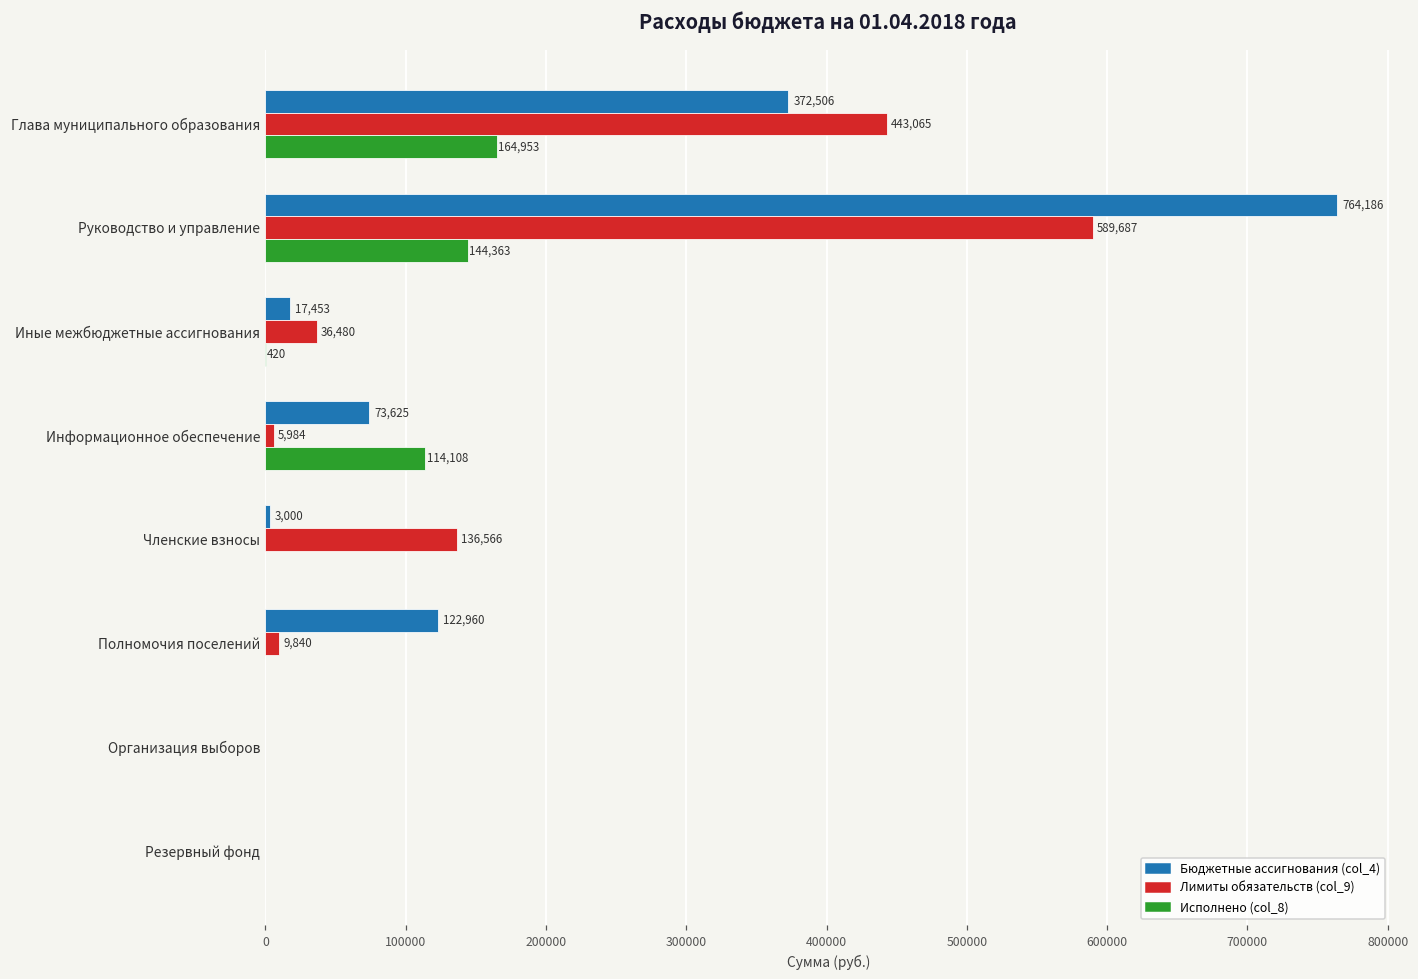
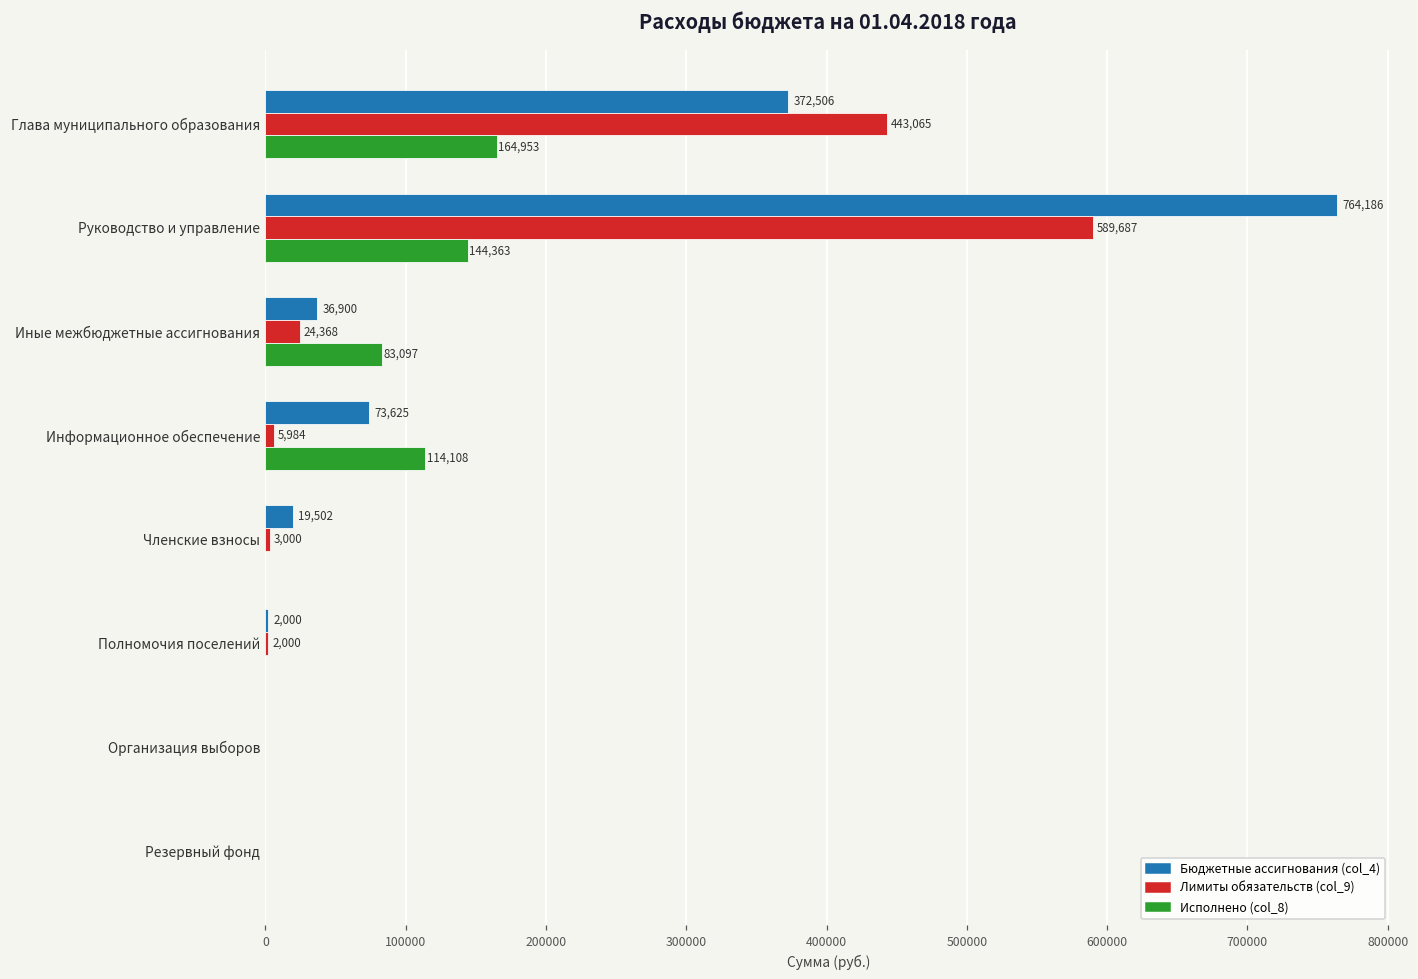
Бюджетные ассигнования (col_4), Иные межбюджетные ассигнования: 17,453 -> 36,900
Лимиты обязательств (col_9), Иные межбюджетные ассигнования: 36,480 -> 24,368
Исполнено (col_8), Иные межбюджетные ассигнования: 420 -> 83,097
Бюджетные ассигнования (col_4), Членские взносы: 3,000 -> 19,502
Лимиты обязательств (col_9), Членские взносы: 136,566 -> 3,000
Бюджетные ассигнования (col_4), Полномочия поселений: 122,960 -> 2,000
Лимиты обязательств (col_9), Полномочия поселений: 9,840 -> 2,000
